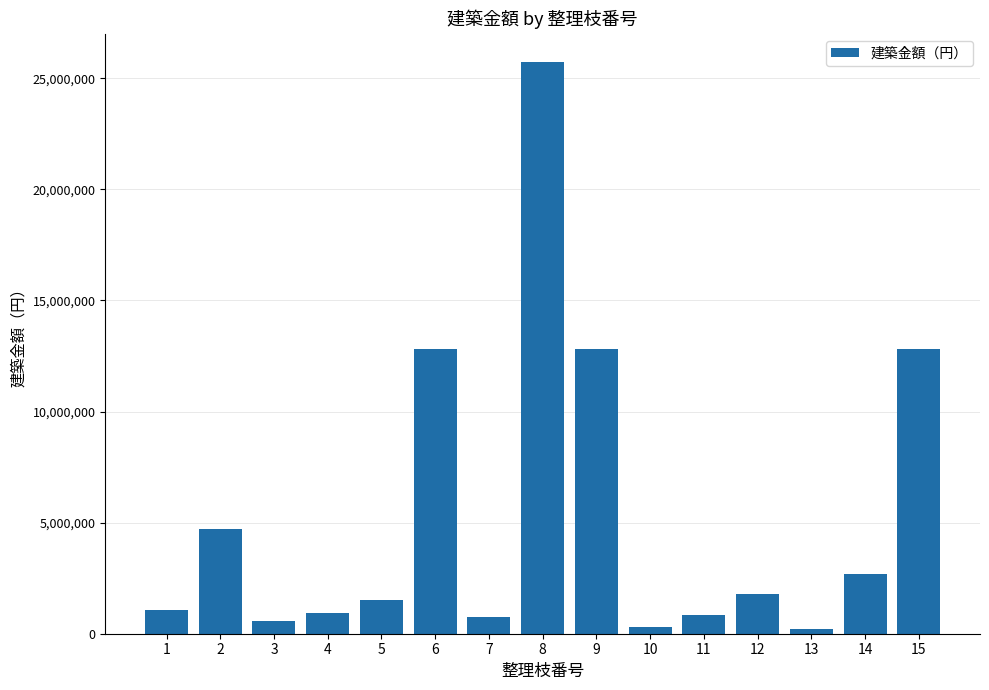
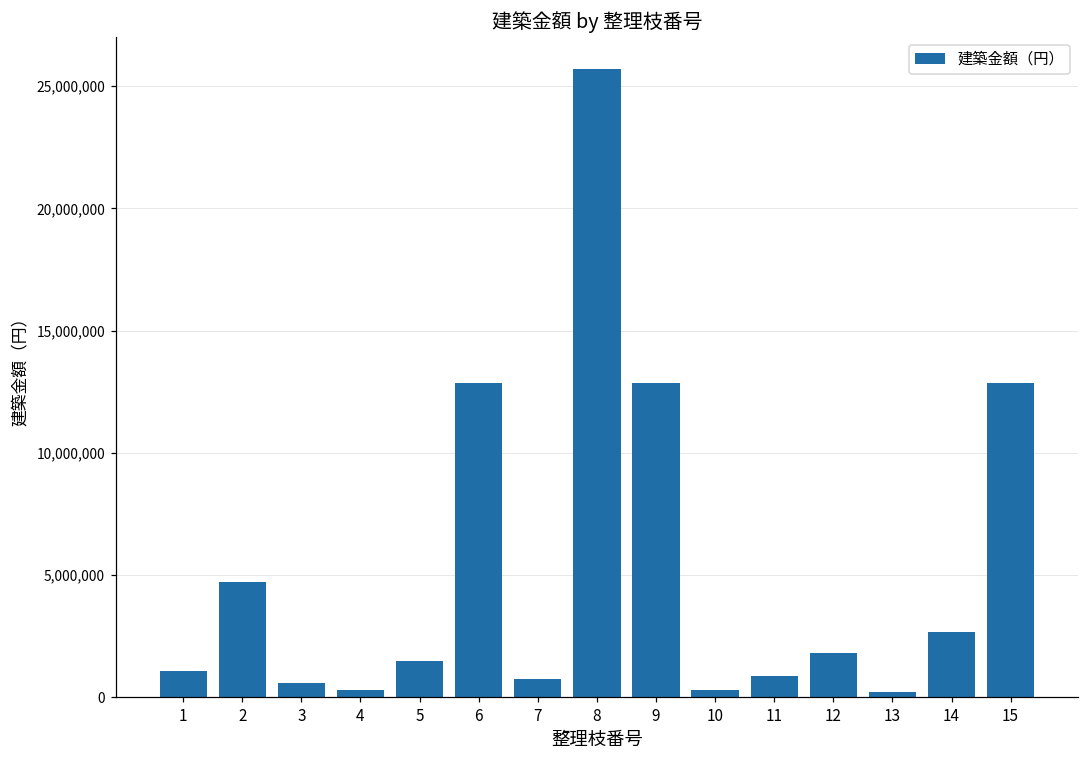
4: 900,000 -> 300,000
